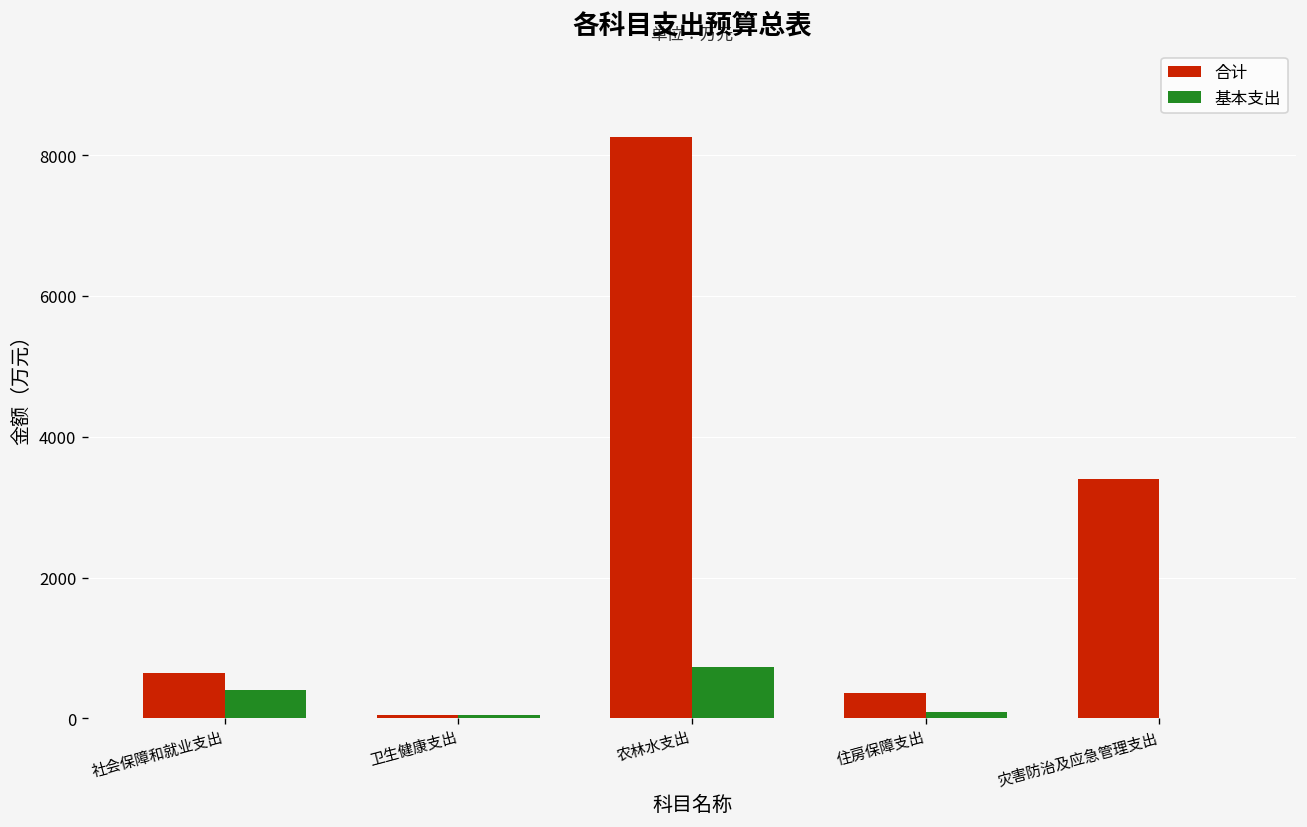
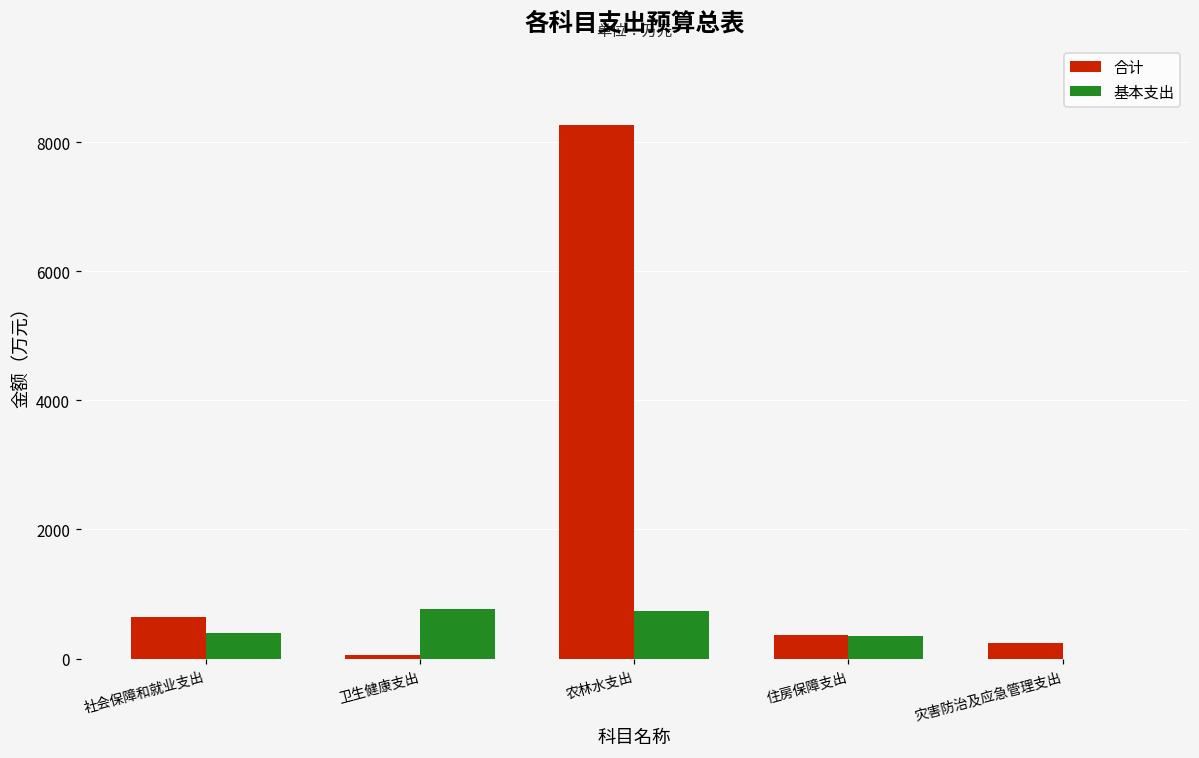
基本支出, 卫生健康支出: 0 -> 800
基本支出, 住房保障支出: 100 -> 400
合计, 灾害防治及应急管理支出: 3400 -> 200
